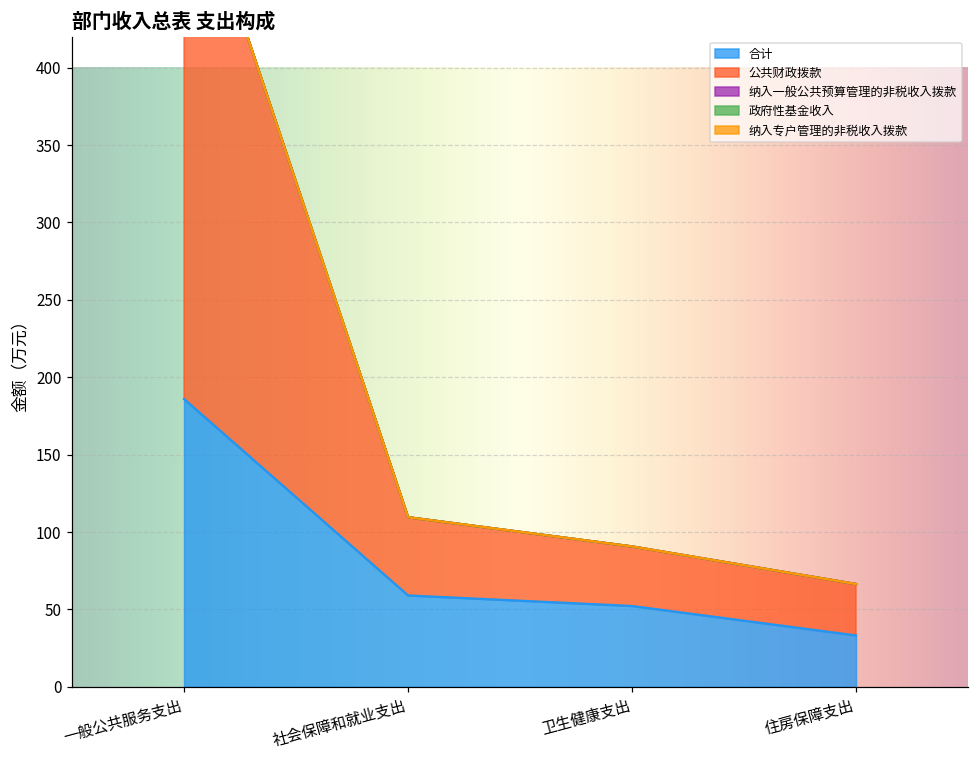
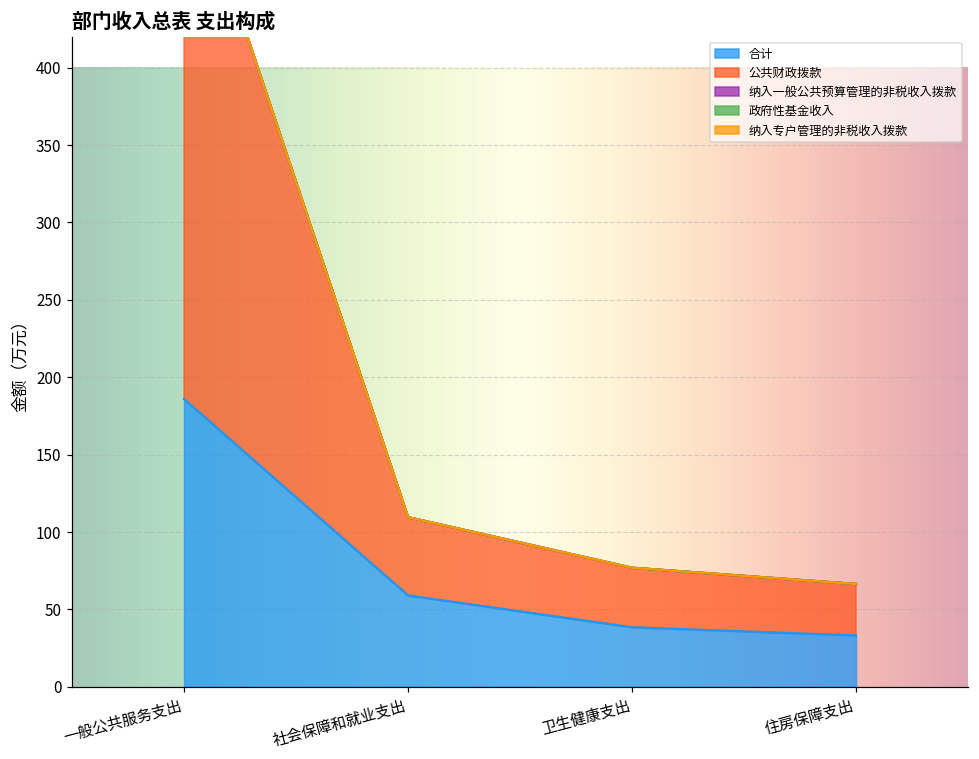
合计, 卫生健康支出: 52 -> 38
